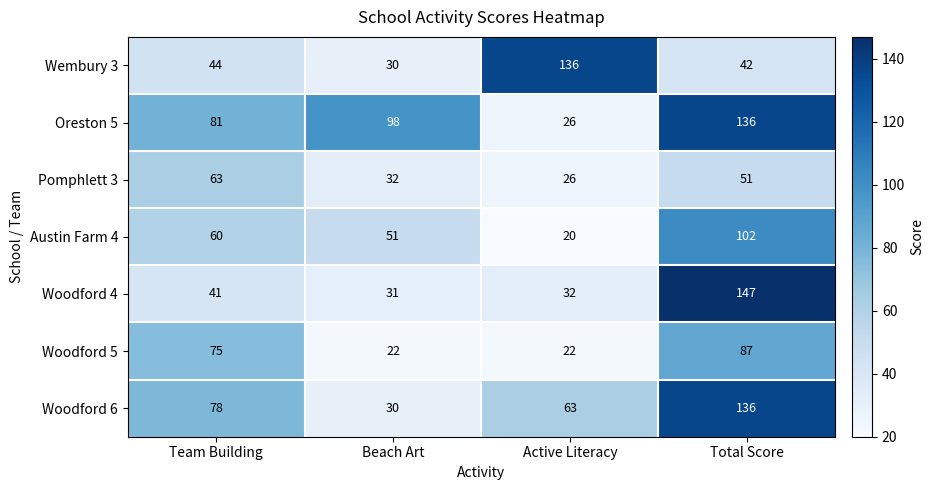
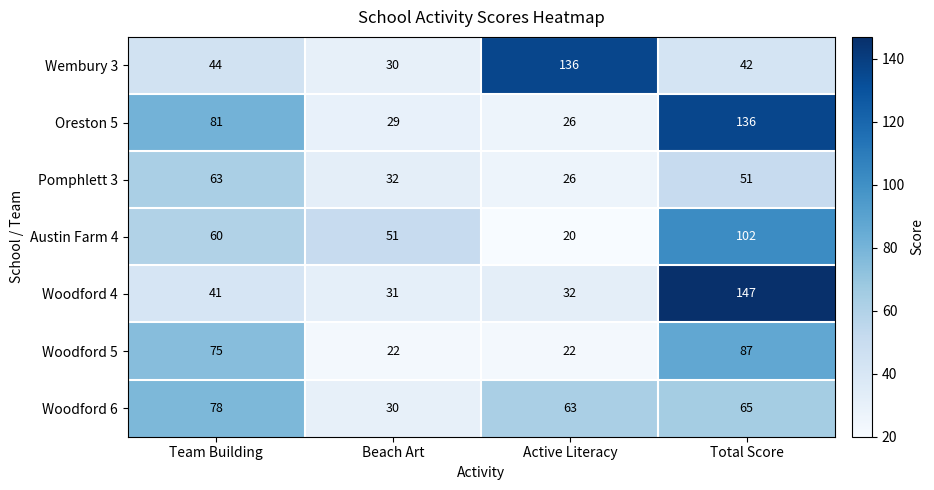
Oreston 5, Beach Art: 98 -> 29
Woodford 6, Total Score: 136 -> 65
